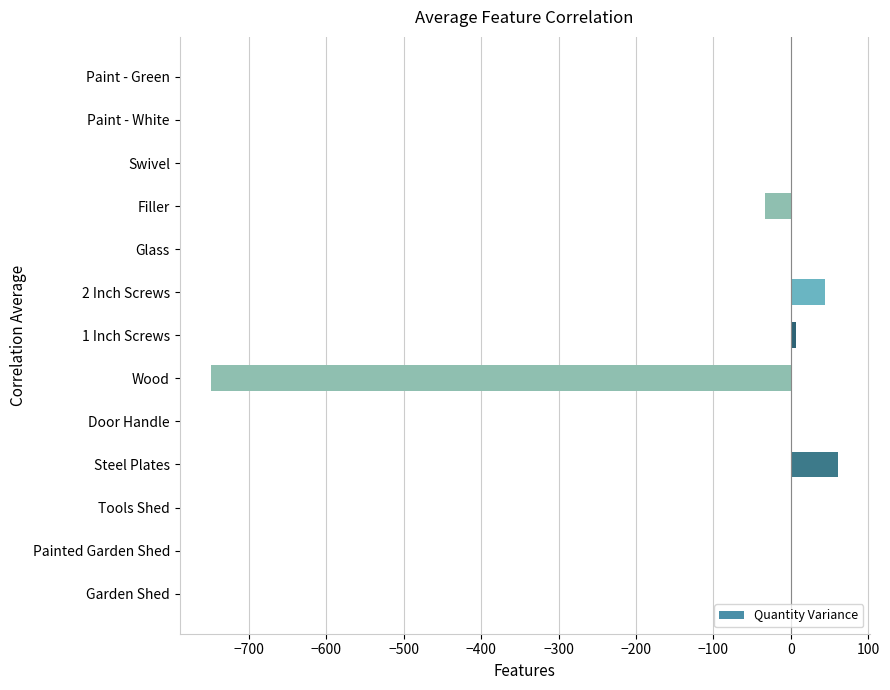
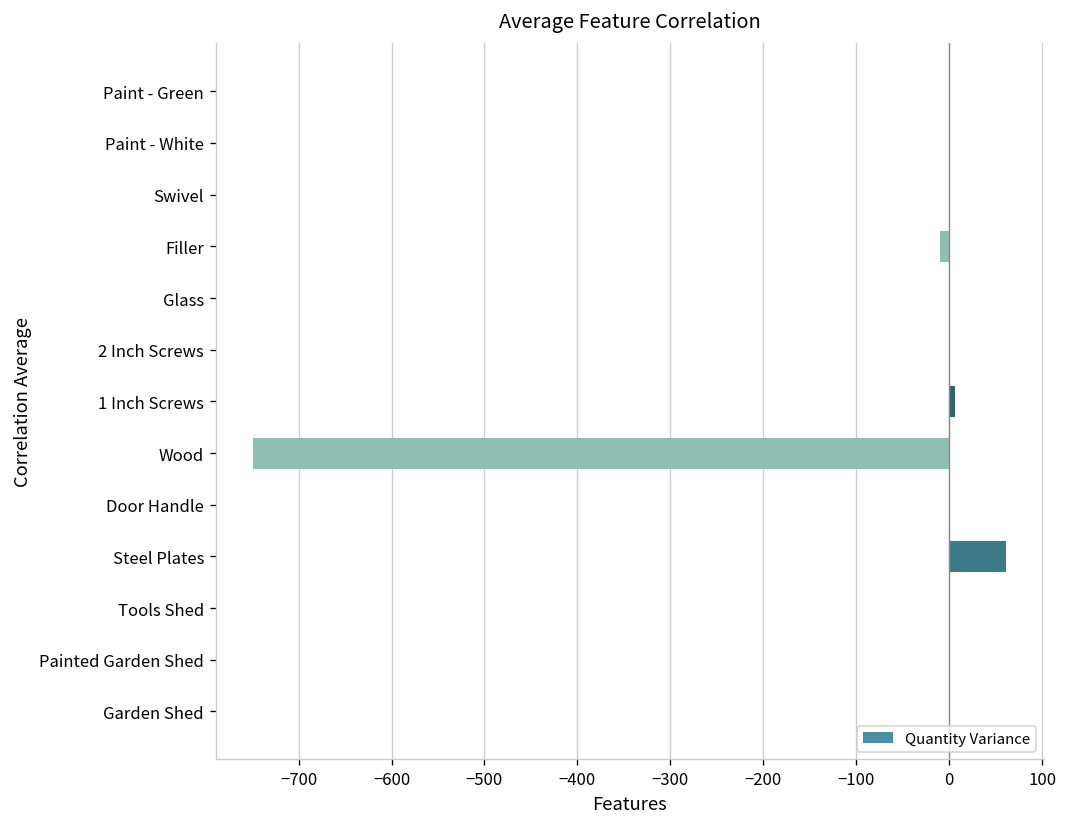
Filler: -30 -> -10
2 Inch Screws: 40 -> 0
